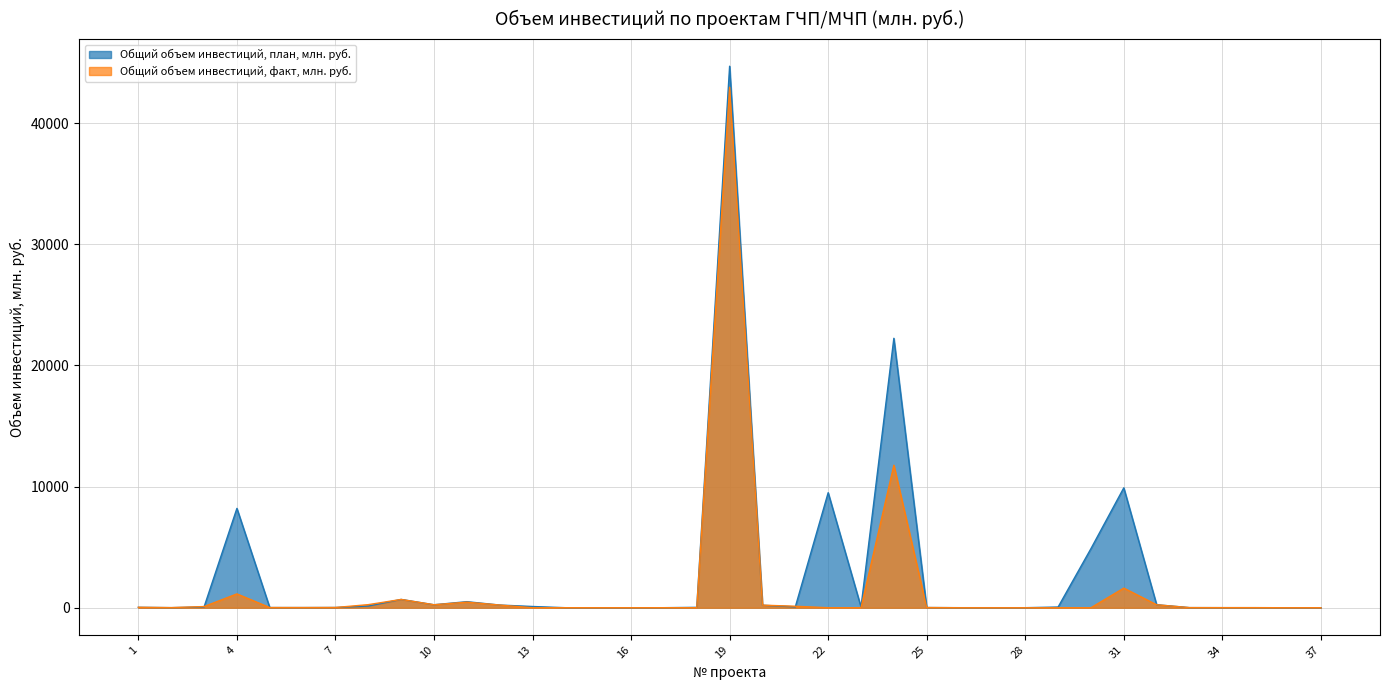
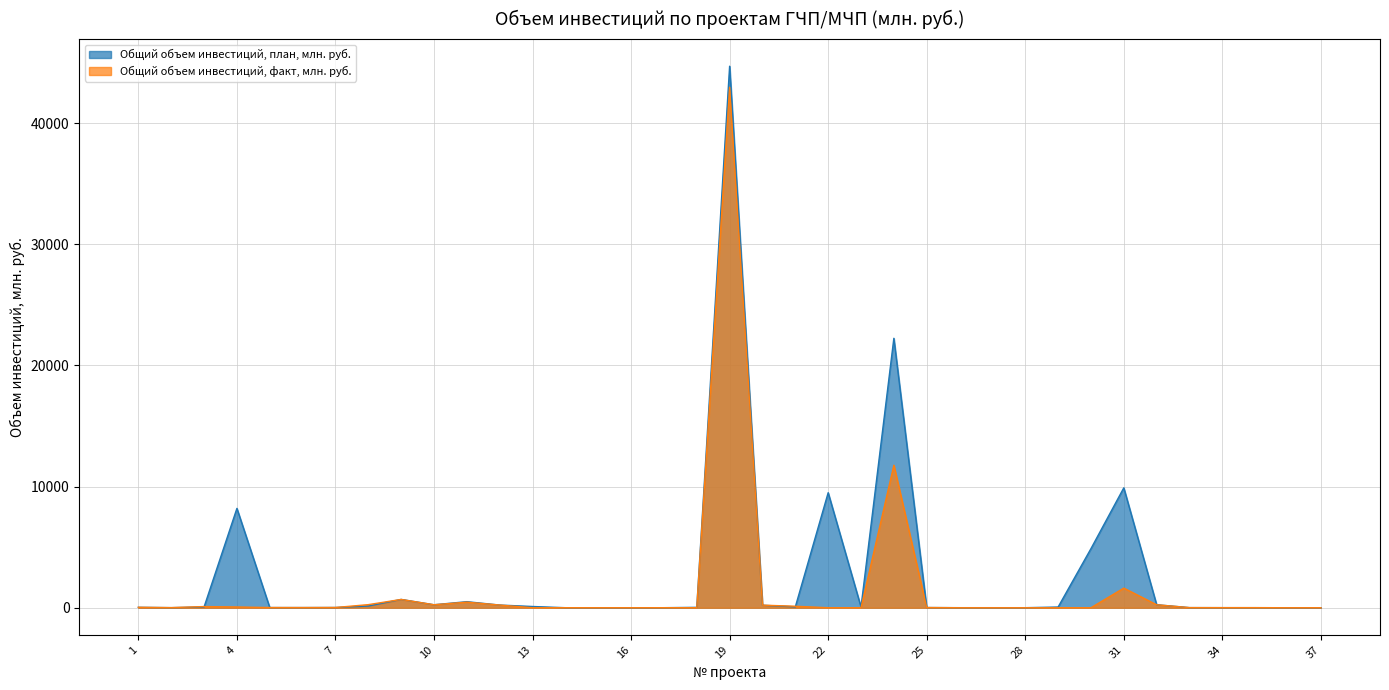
Общий объем инвестиций, факт, млн. руб., 4: 1100 -> 100
